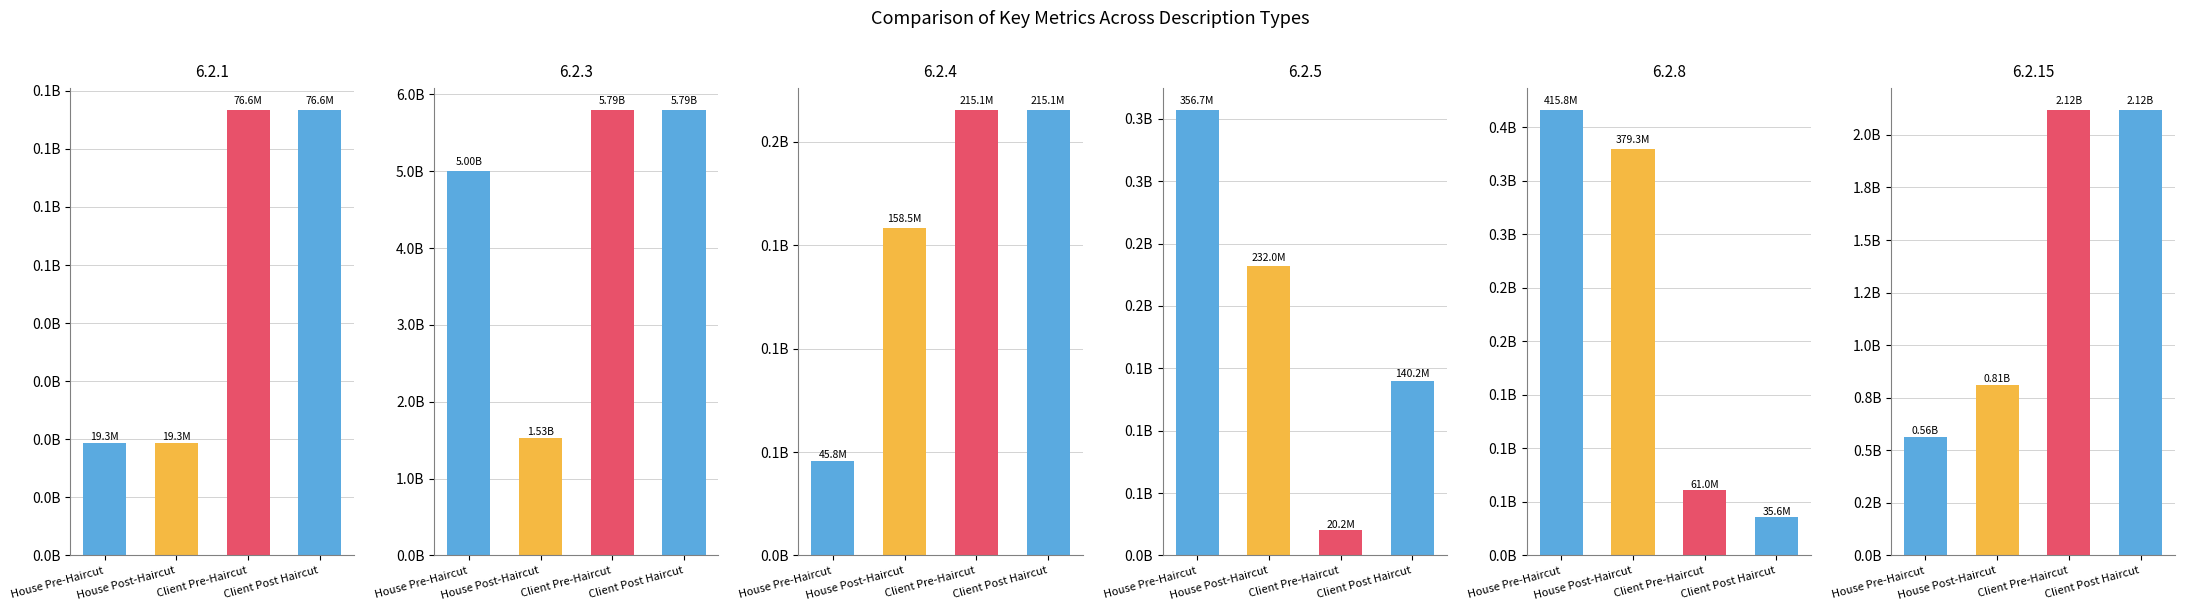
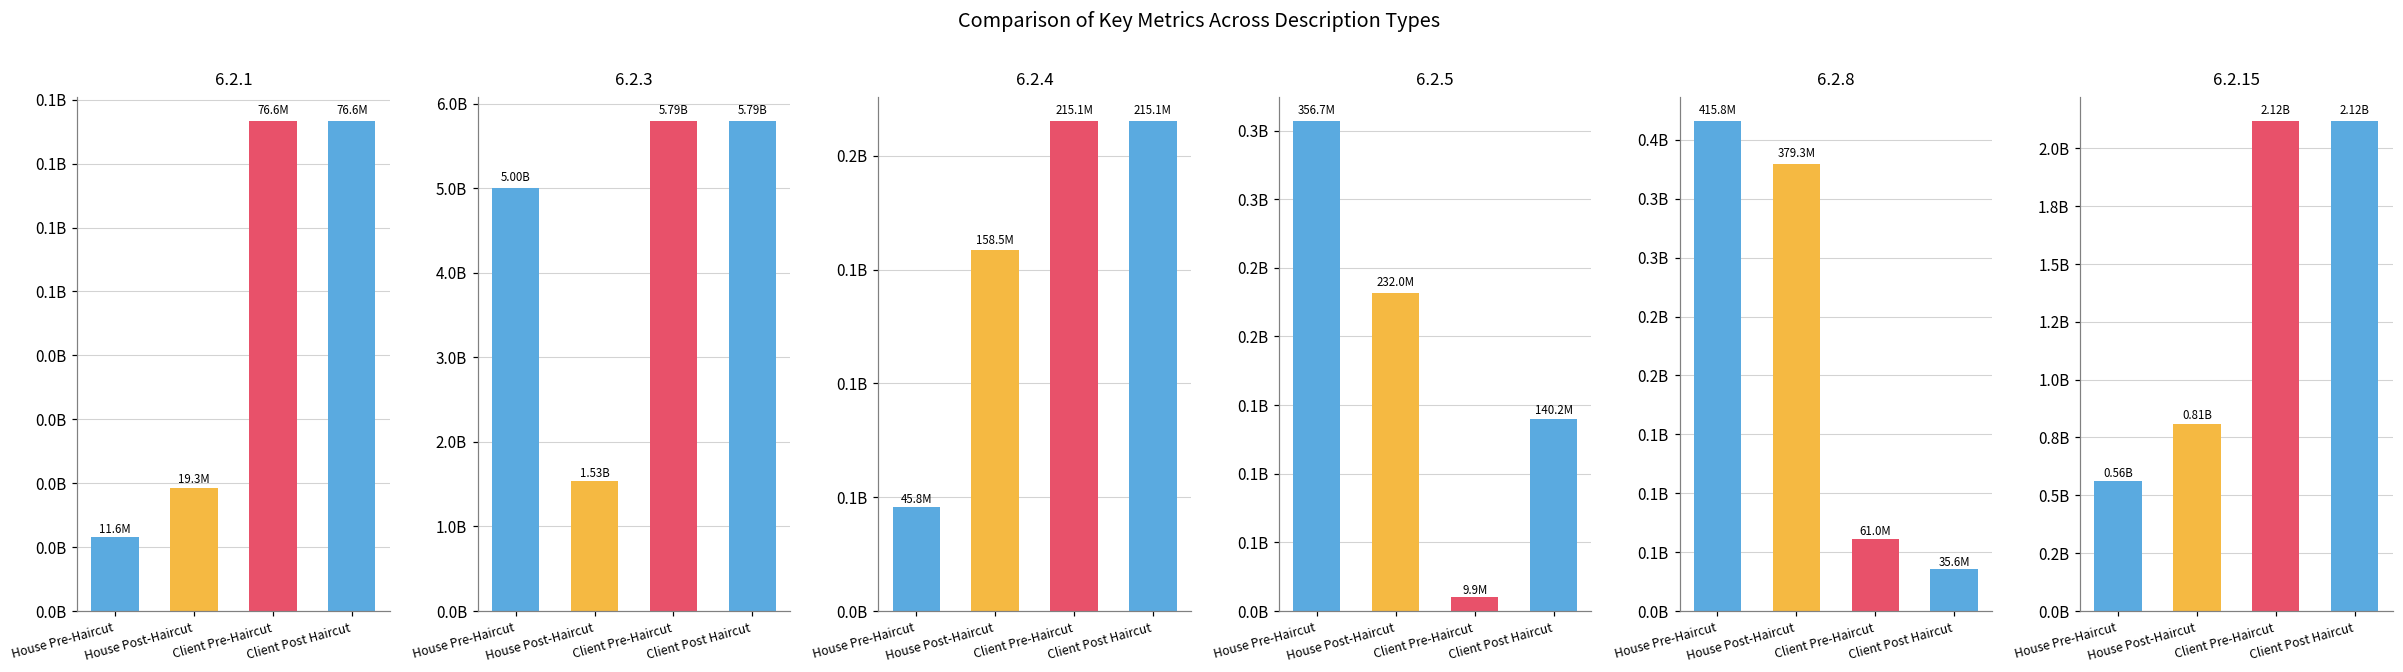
6.2.1, House Pre-Haircut: 19.3M -> 11.6M
6.2.5, Client Pre-Haircut: 20.2M -> 9.9M
